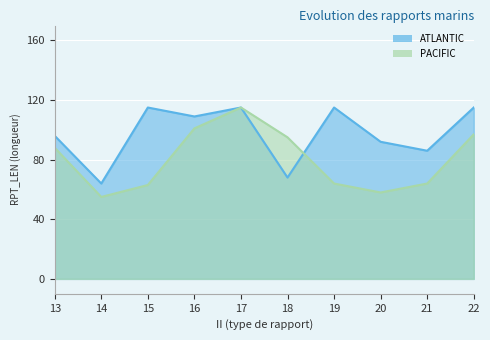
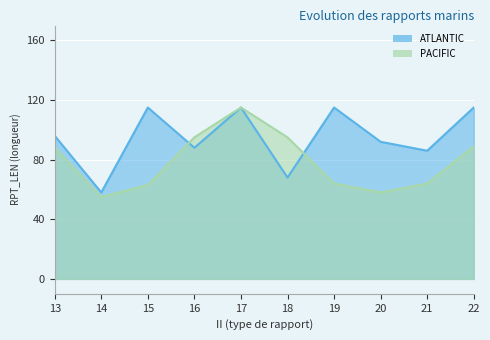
ATLANTIC, 14: 64 -> 58
ATLANTIC, 16: 109 -> 88
PACIFIC, 16: 101 -> 95
PACIFIC, 22: 97 -> 89
